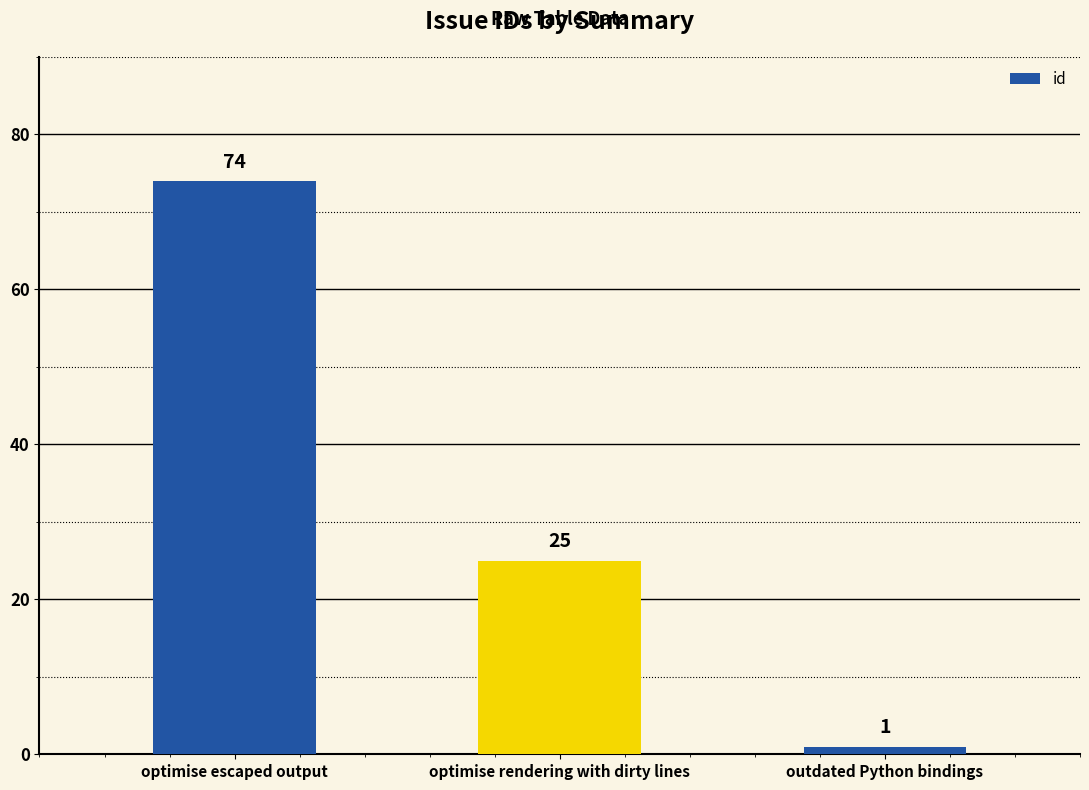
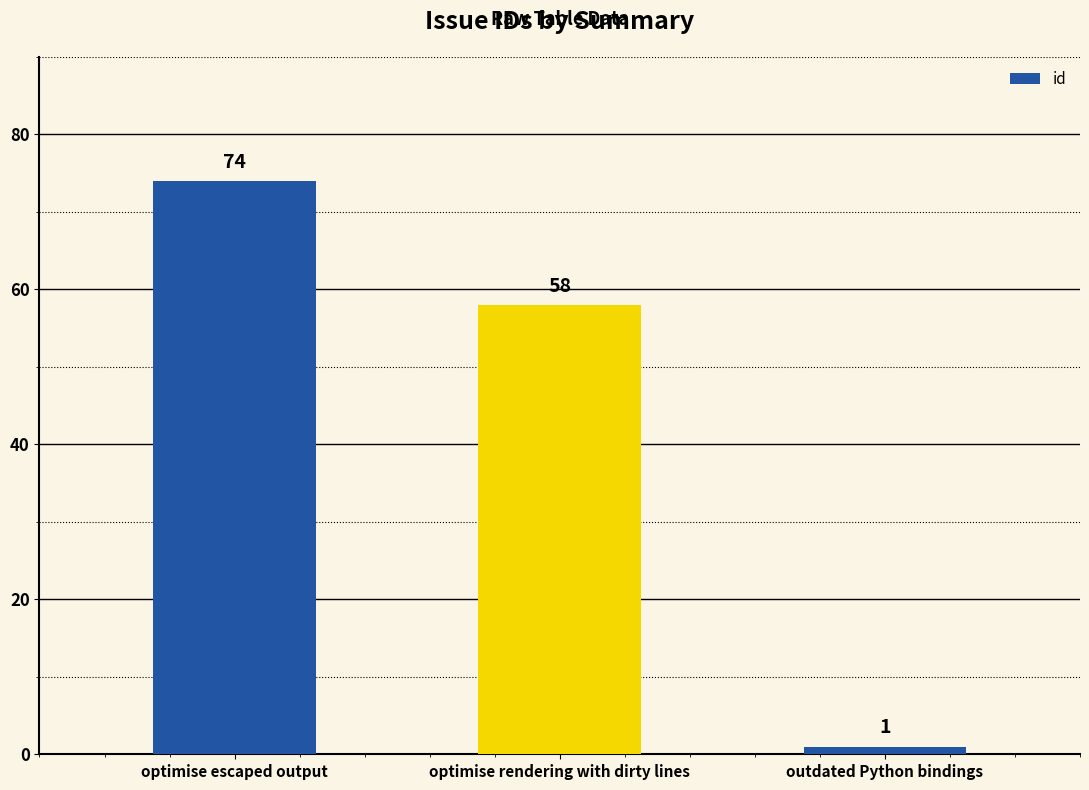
optimise rendering with dirty lines: 25 -> 58
